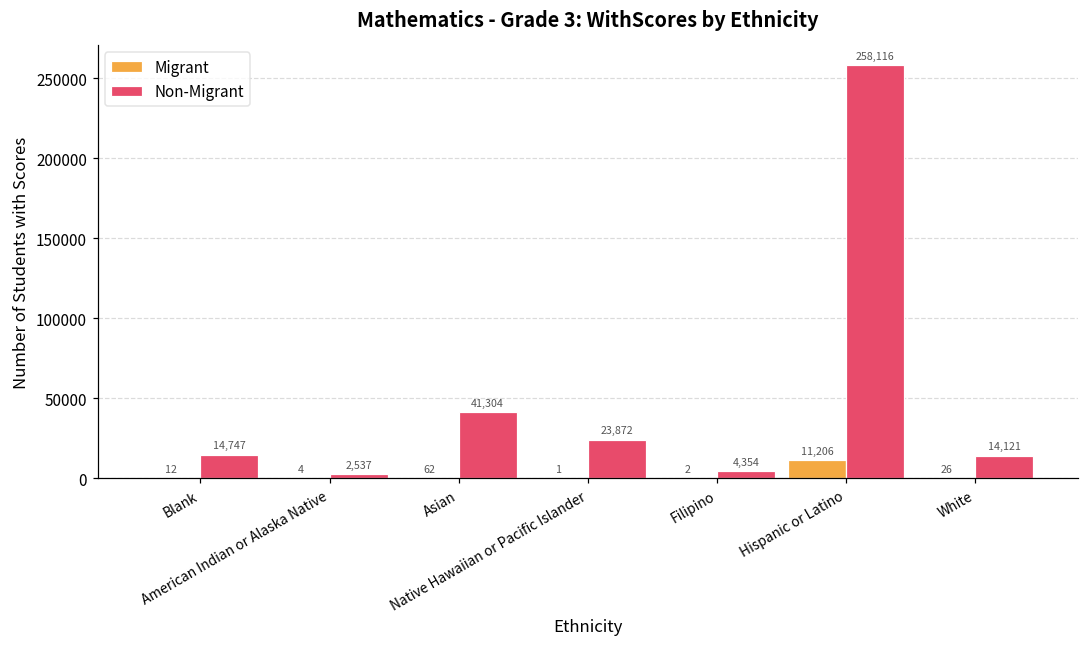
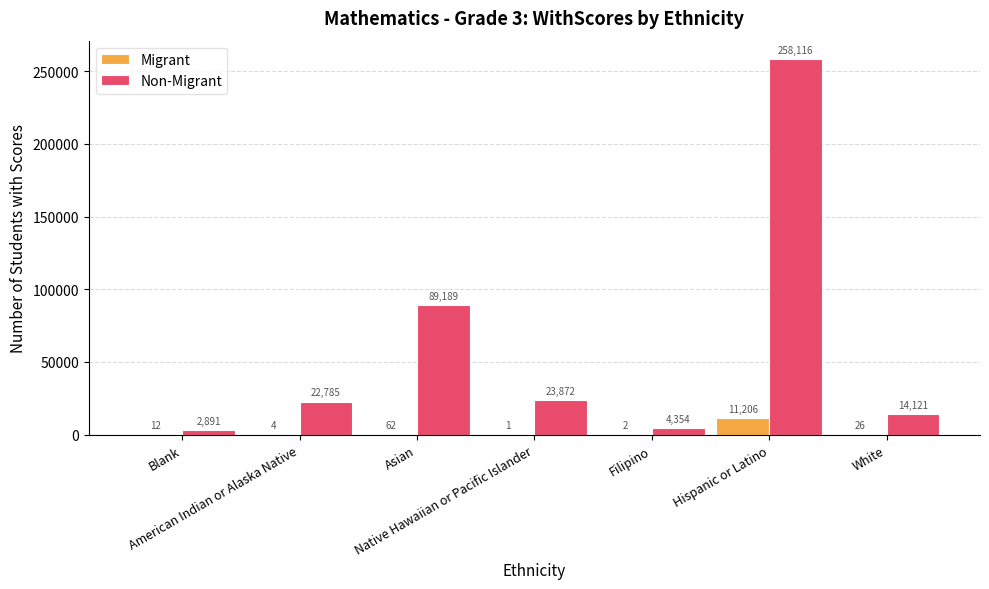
Non-Migrant, Blank: 14,747 -> 2,891
Non-Migrant, American Indian or Alaska Native: 2,537 -> 22,785
Non-Migrant, Asian: 41,304 -> 89,189
